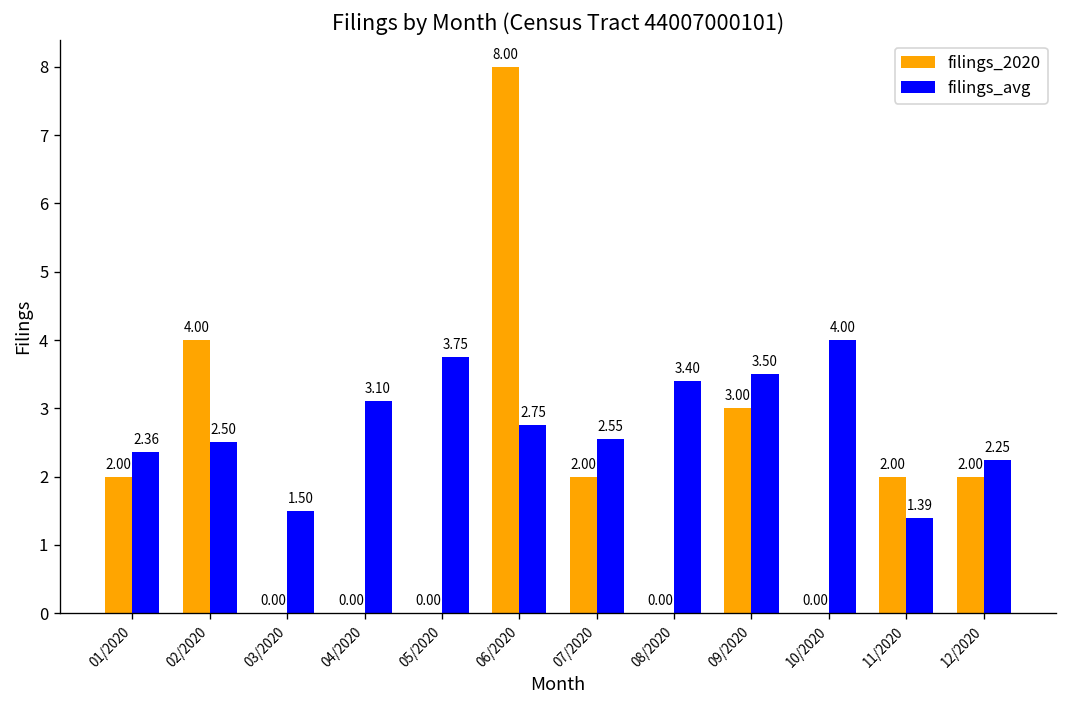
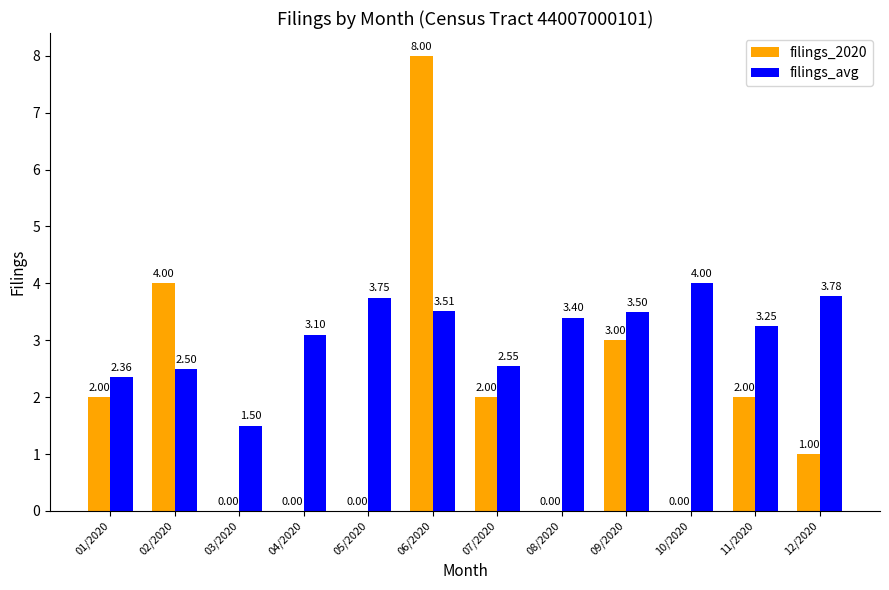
filings_avg, 06/2020: 2.75 -> 3.51
filings_avg, 11/2020: 1.39 -> 3.25
filings_2020, 12/2020: 2.00 -> 1.00
filings_avg, 12/2020: 2.25 -> 3.78
